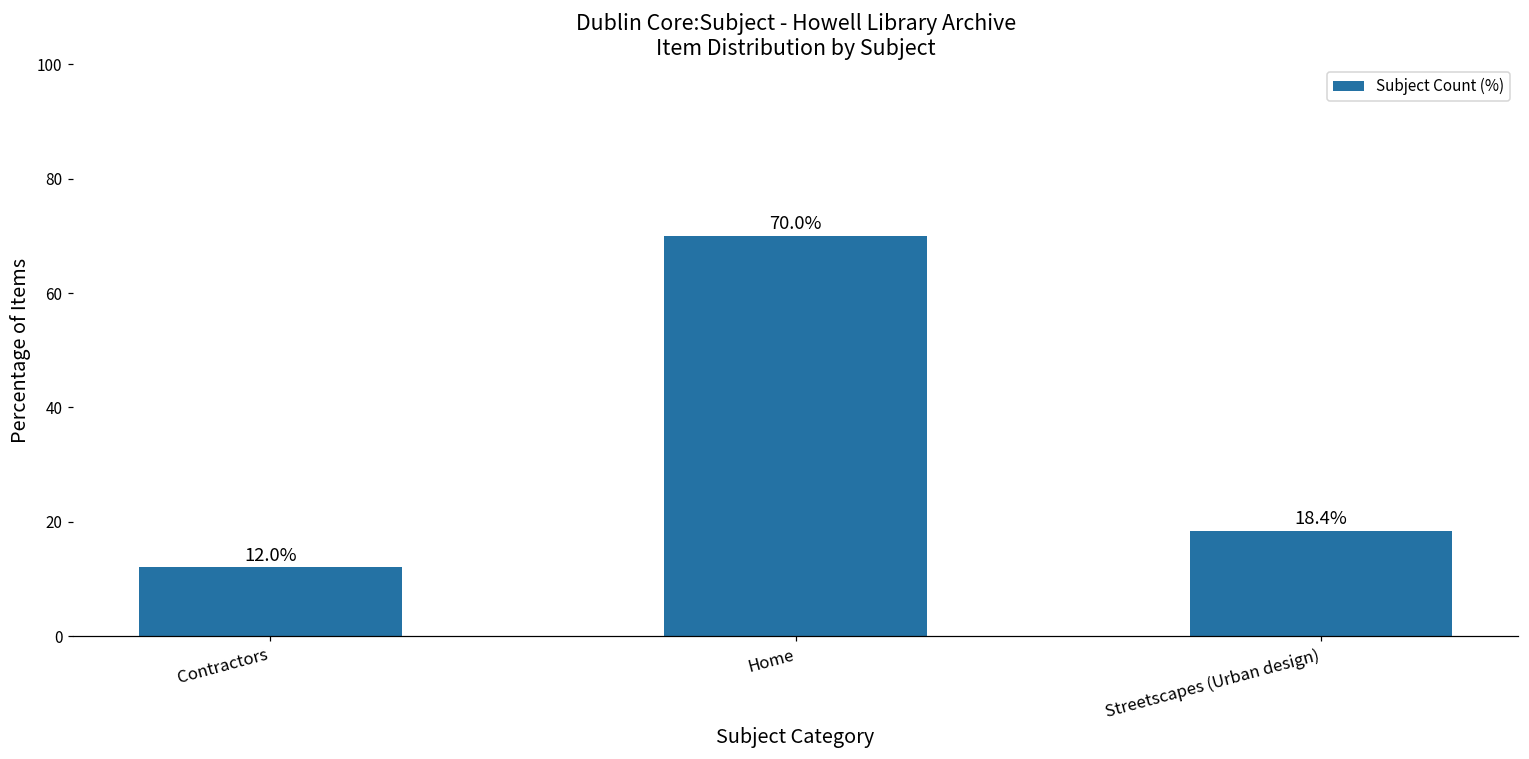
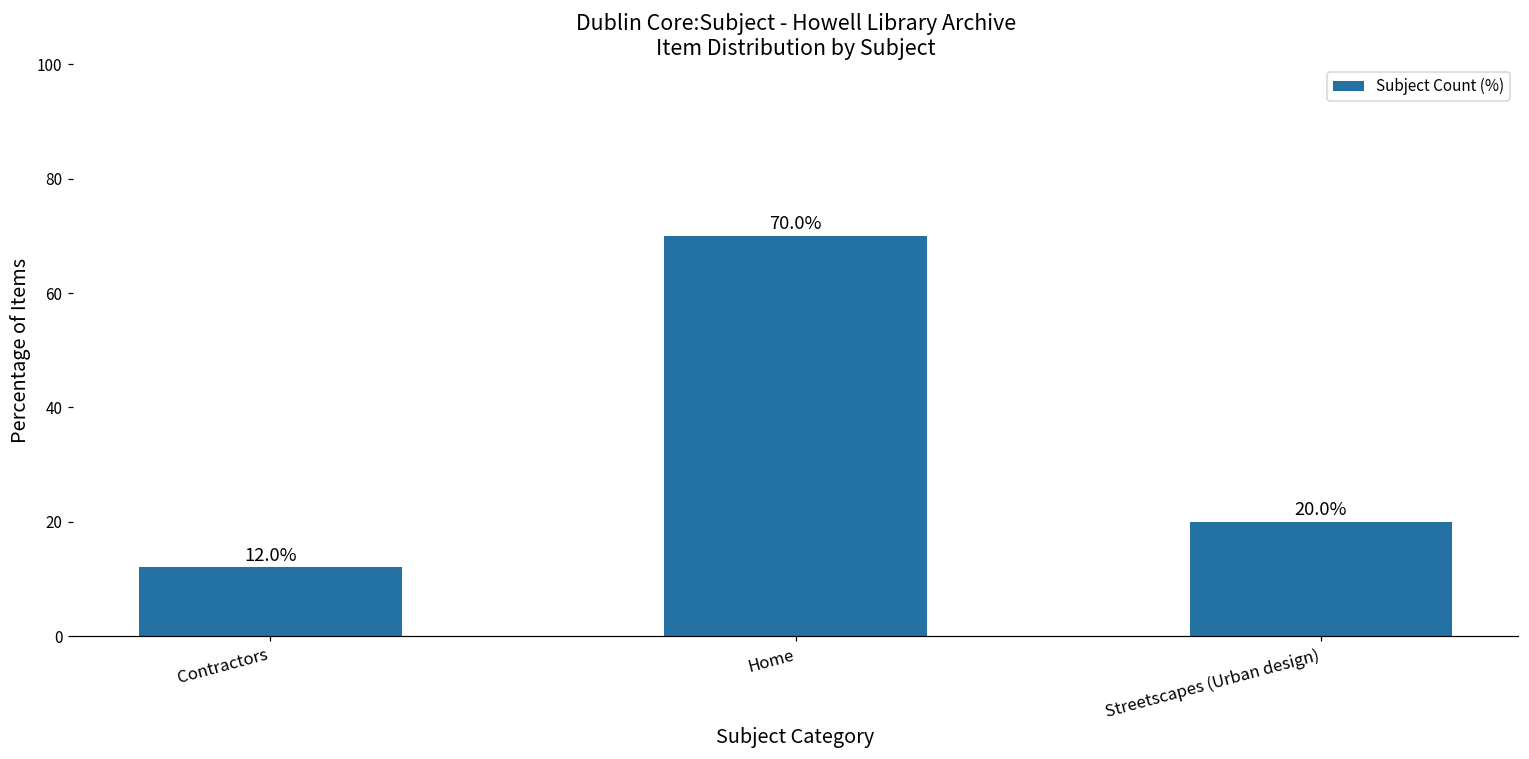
Streetscapes (Urban design): 18.4% -> 20.0%
